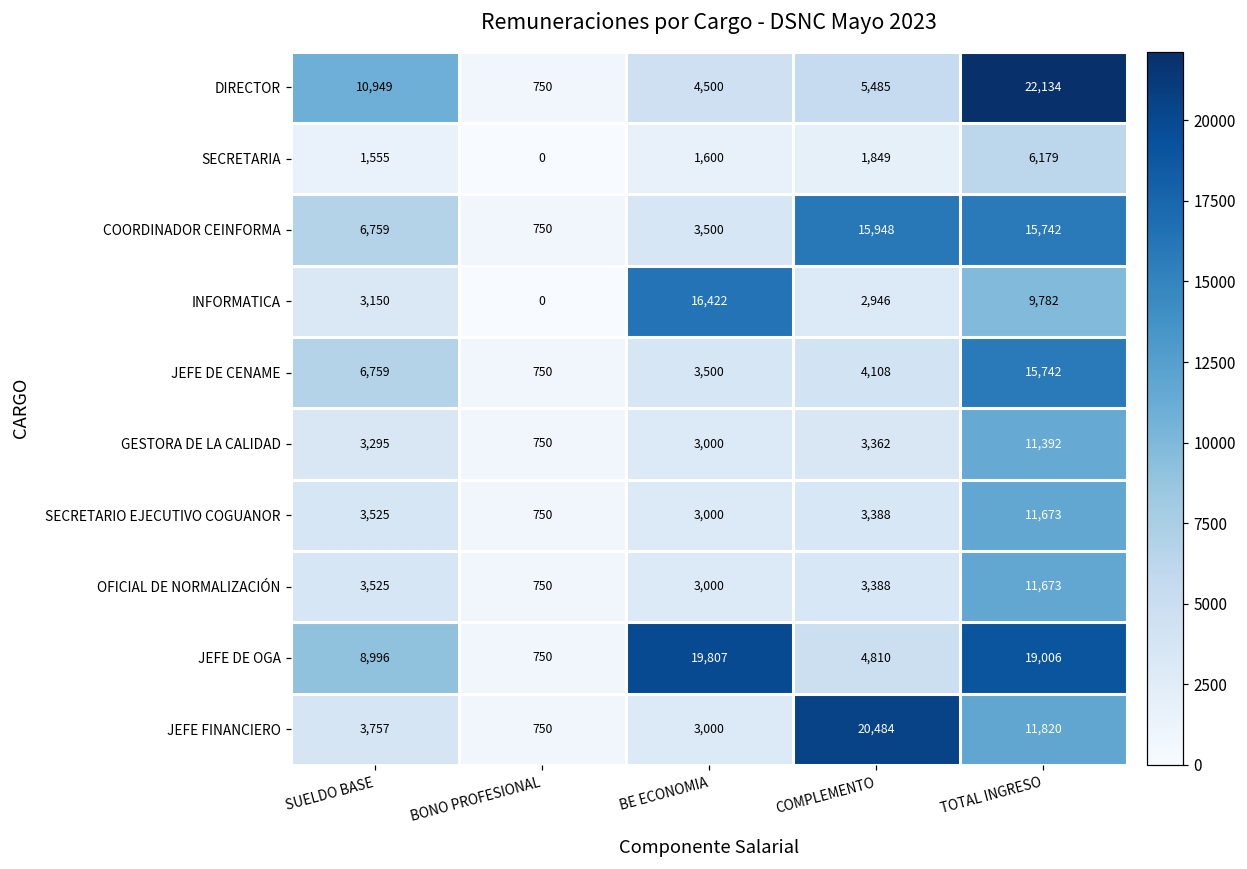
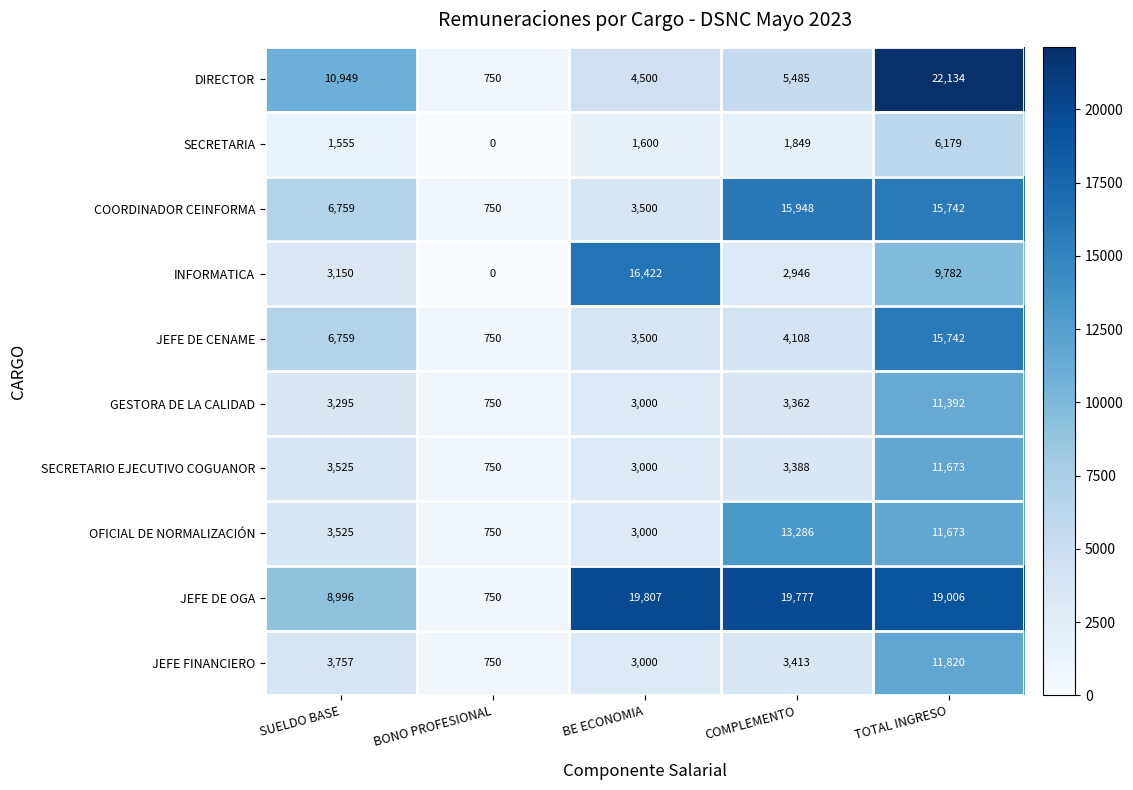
OFICIAL DE NORMALIZACIÓN, COMPLEMENTO: 3,388 -> 13,286
JEFE DE OGA, COMPLEMENTO: 4,810 -> 19,777
JEFE FINANCIERO, COMPLEMENTO: 20,484 -> 3,413
